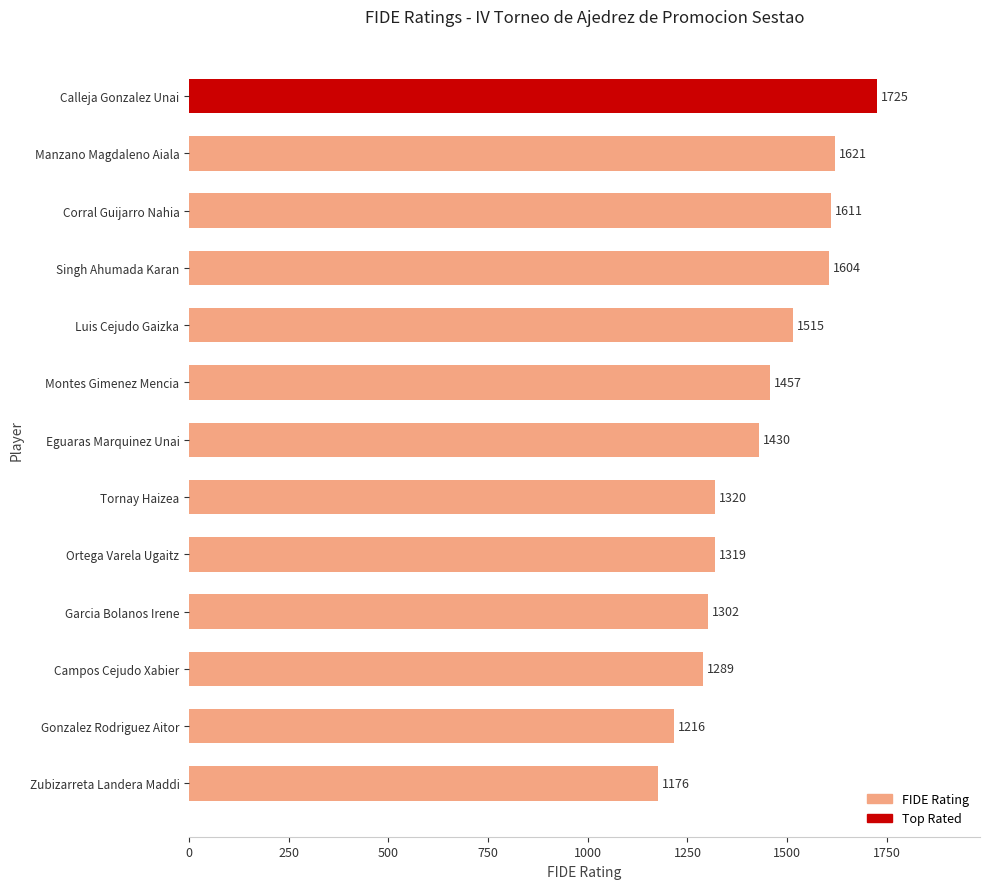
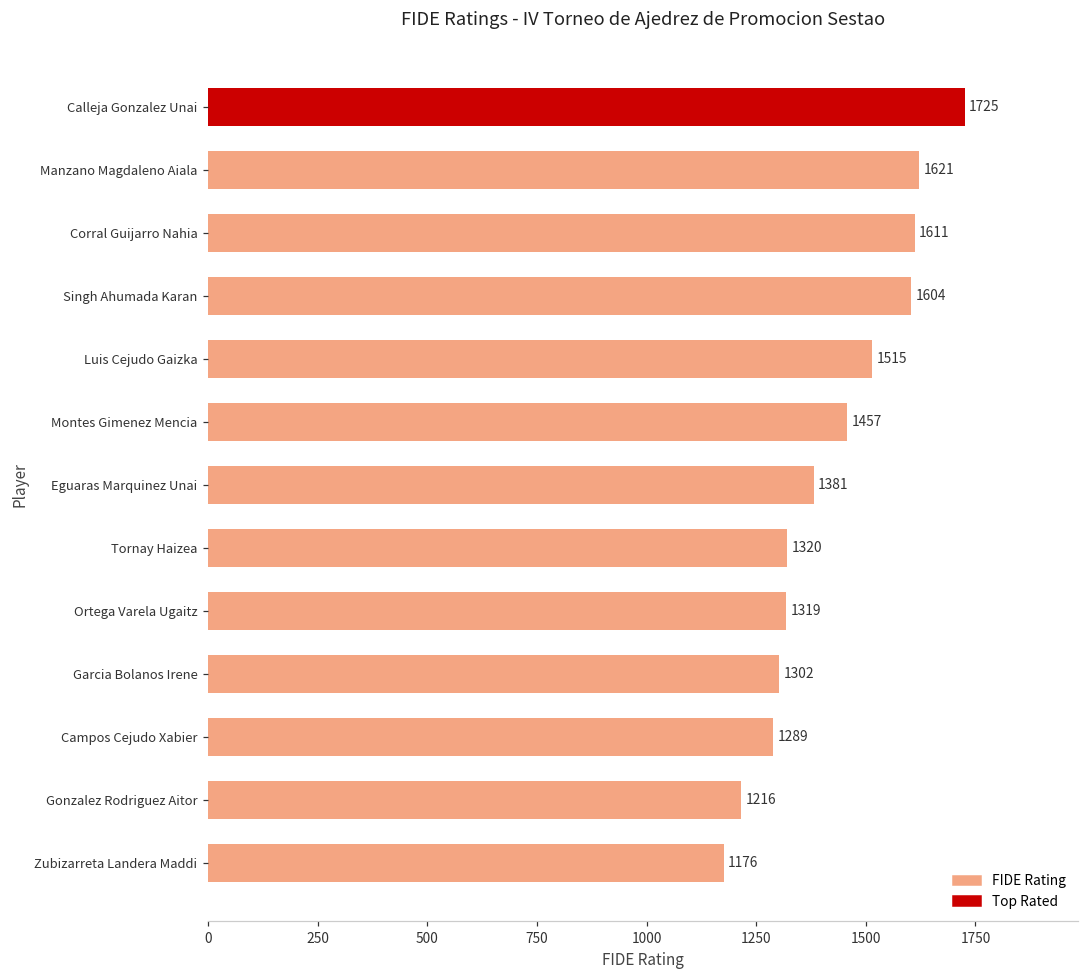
Eguaras Marquinez Unai: 1430 -> 1381
